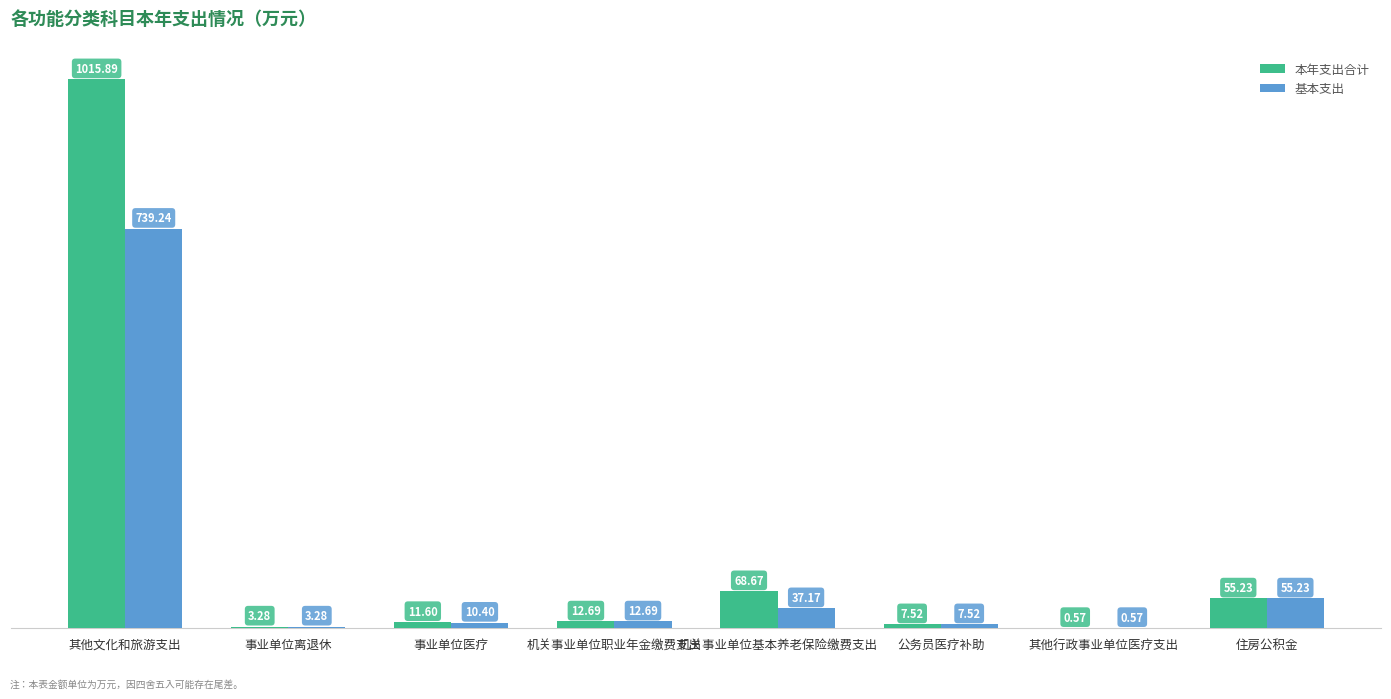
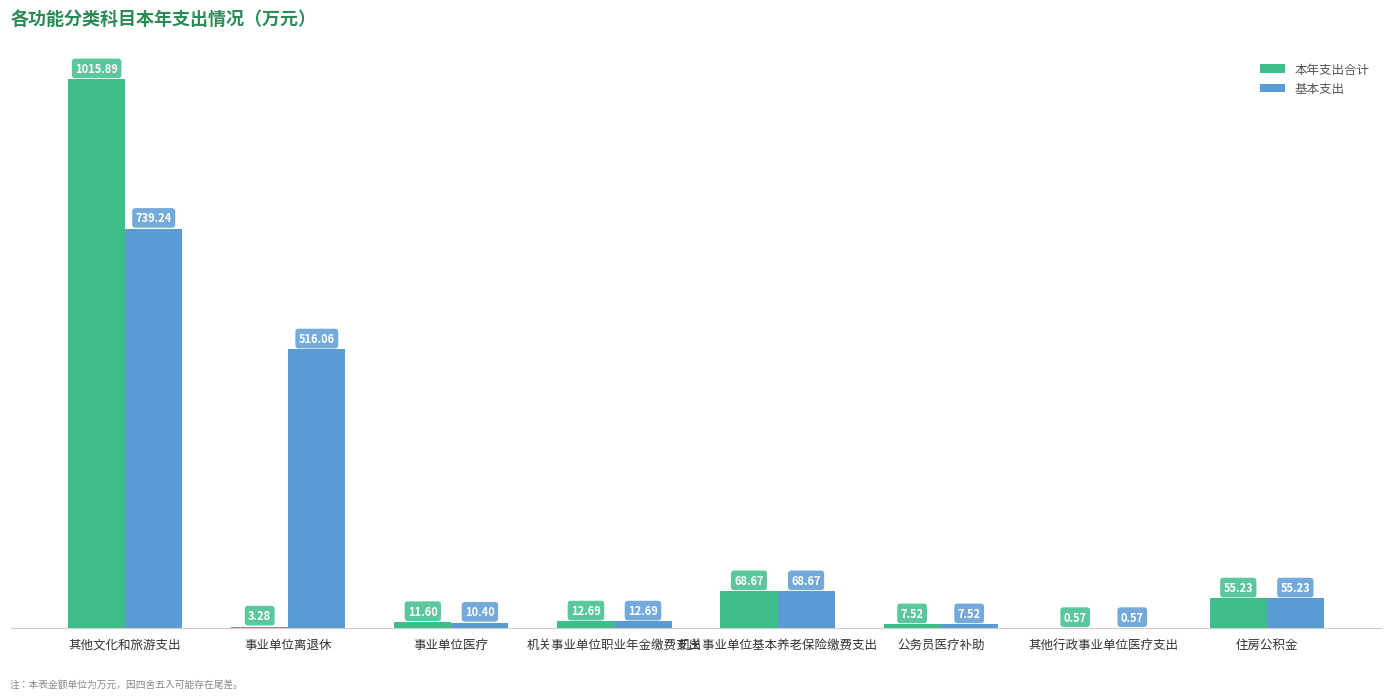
基本支出, 事业单位离退休: 3.28 -> 516.06
基本支出, 机关事业单位基本养老保险缴费支出: 37.17 -> 68.67
